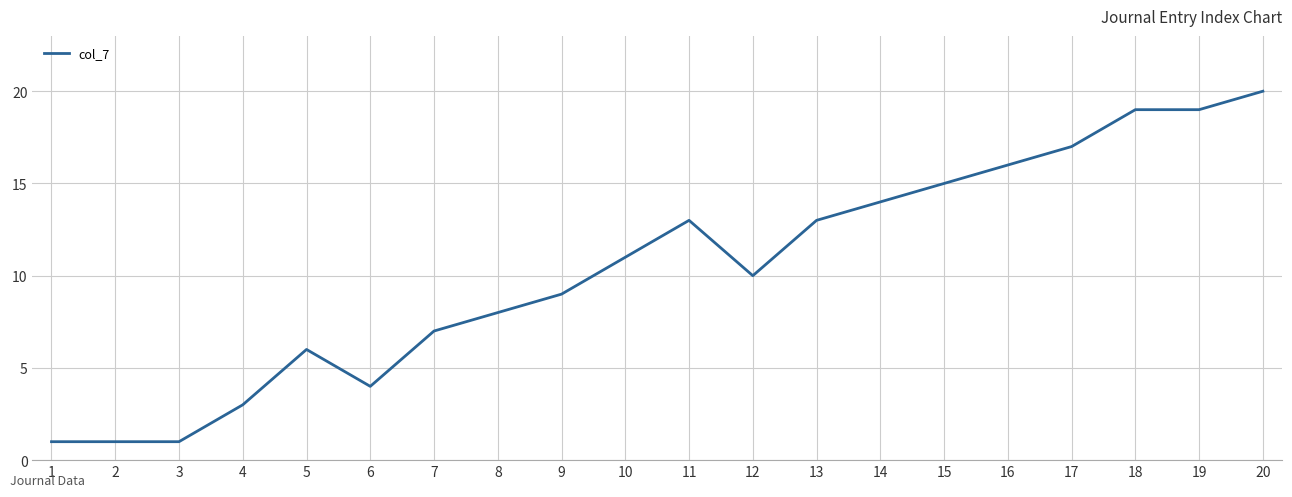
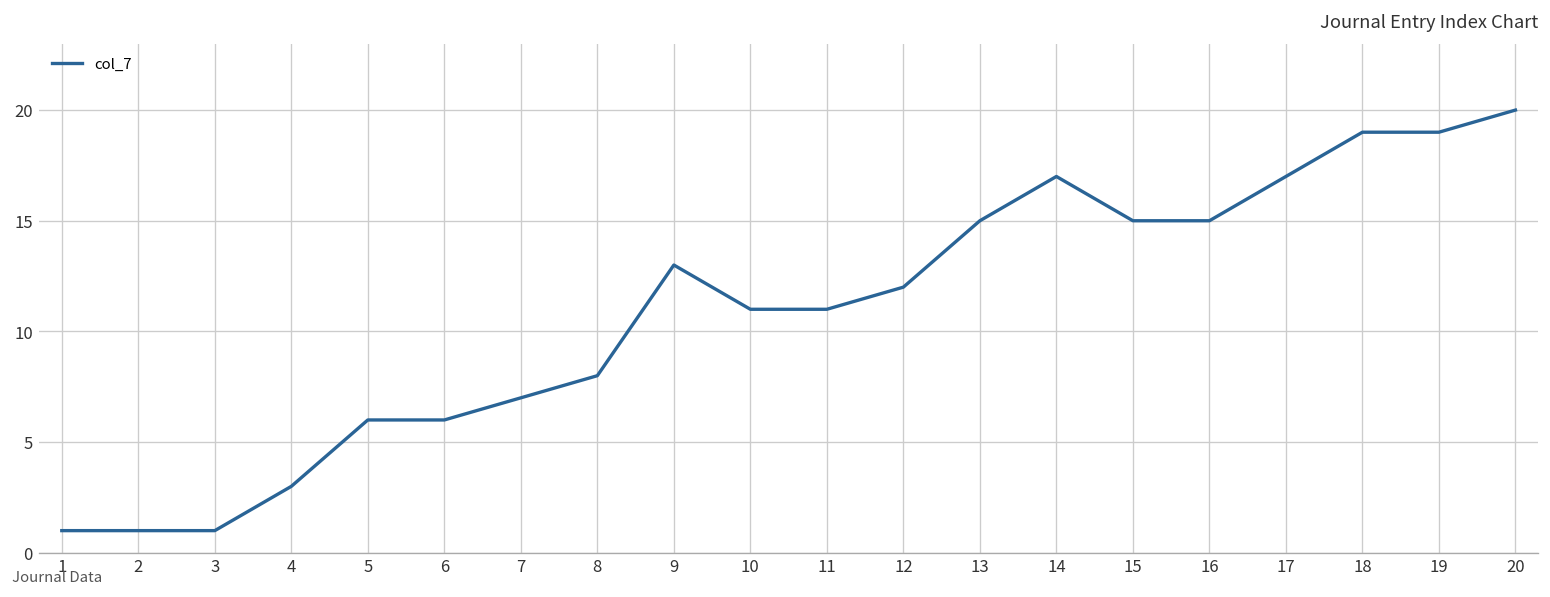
6: 4 -> 6
9: 9 -> 13
11: 13 -> 11
12: 10 -> 12
13: 13 -> 15
14: 14 -> 17
16: 16 -> 15
